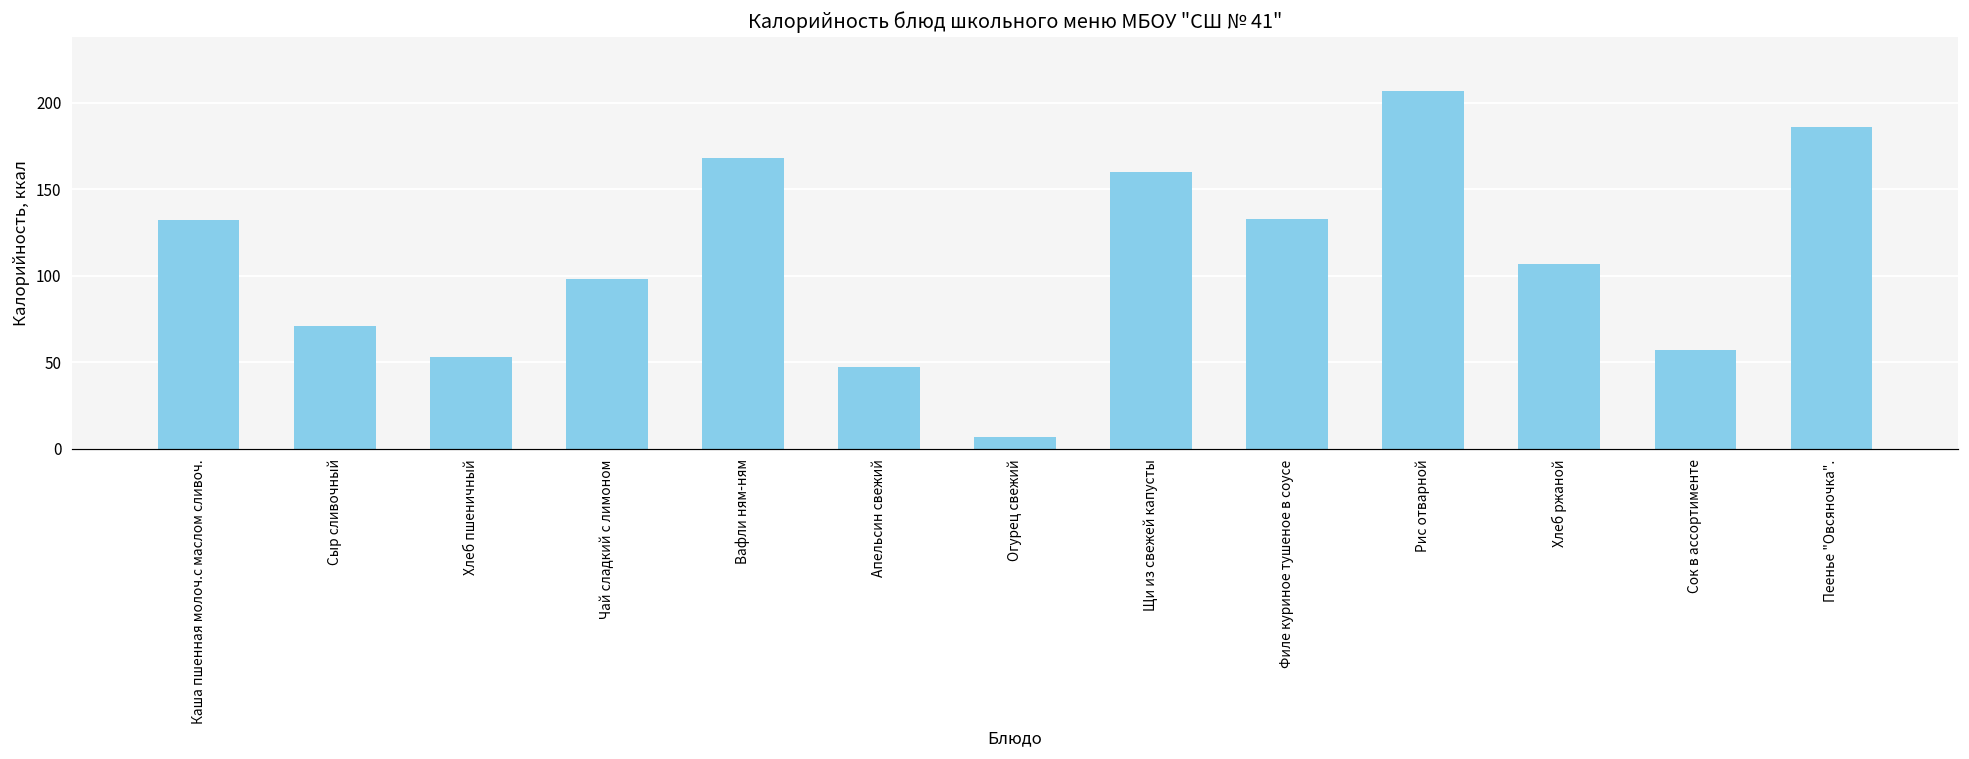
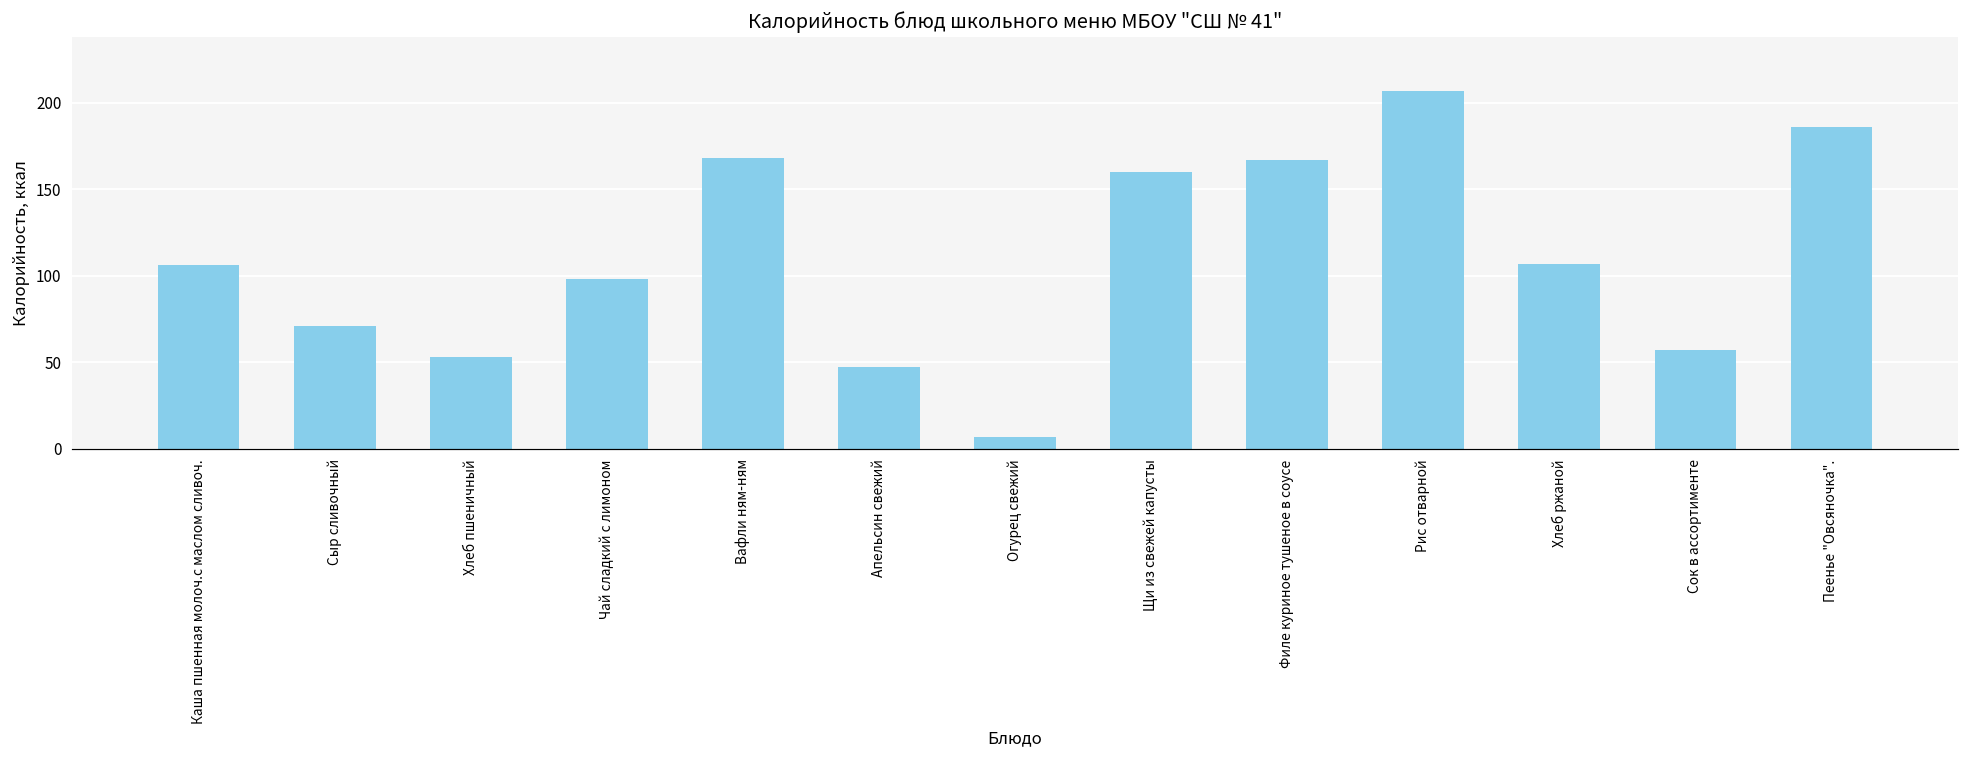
Каша пшенная молоч.с маслом сливоч.: 132 -> 106
Филе куриное тушеное в соусе: 133 -> 167
